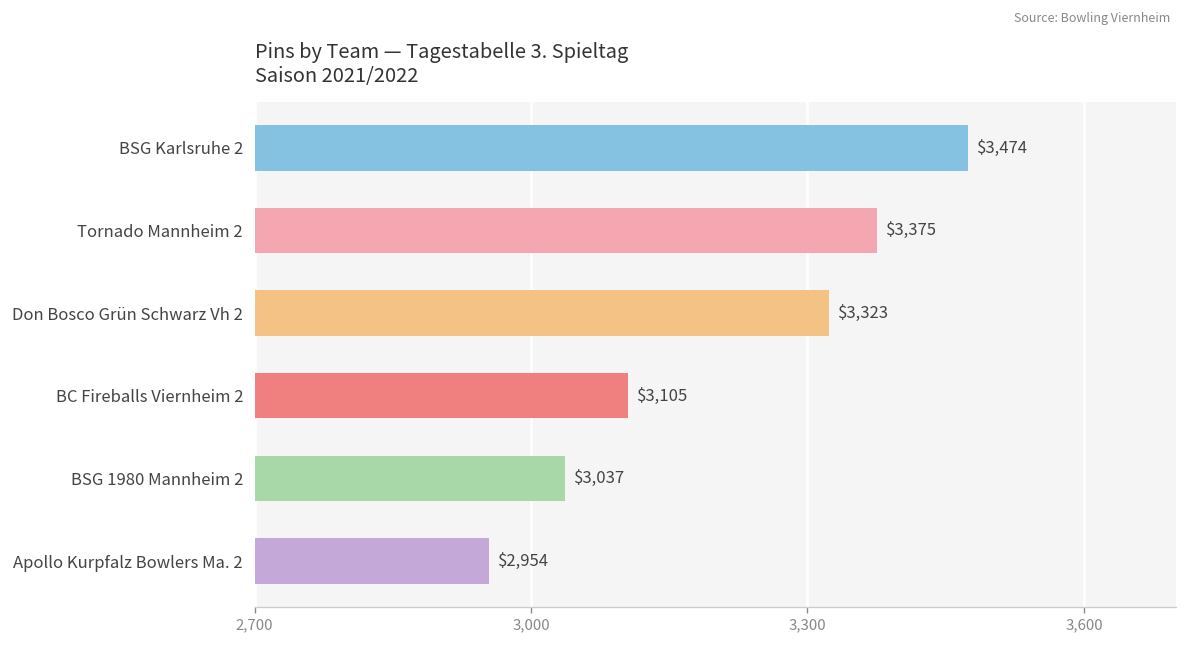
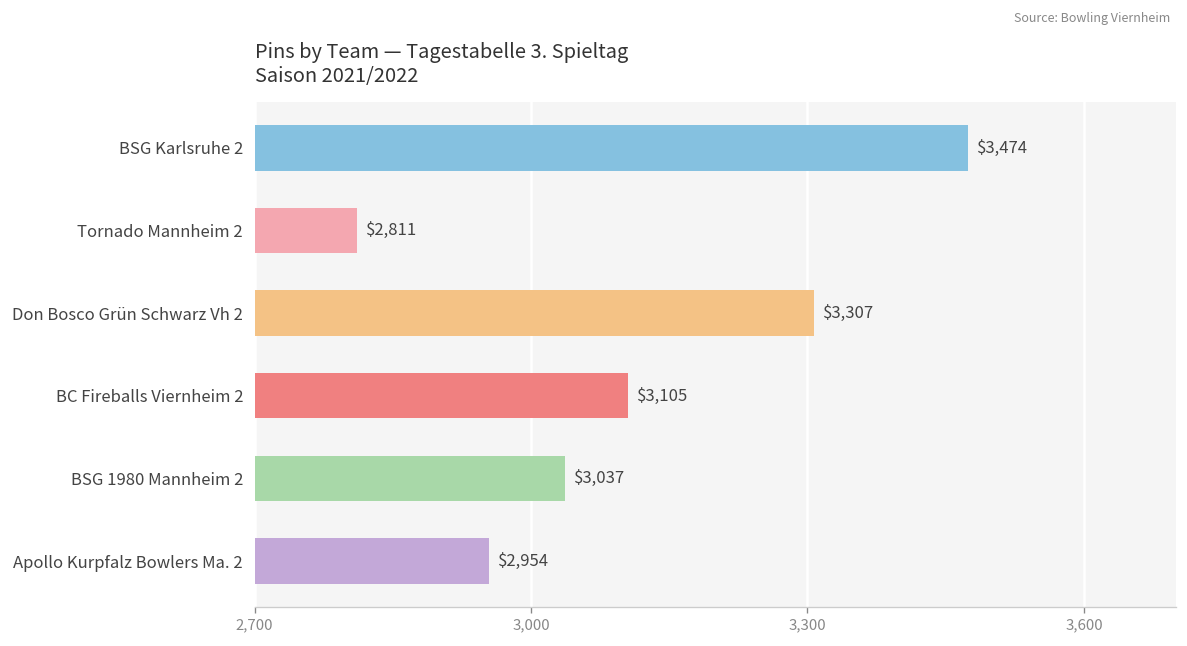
Tornado Mannheim 2: $3,375 -> $2,811
Don Bosco Grün Schwarz Vh 2: $3,323 -> $3,307
